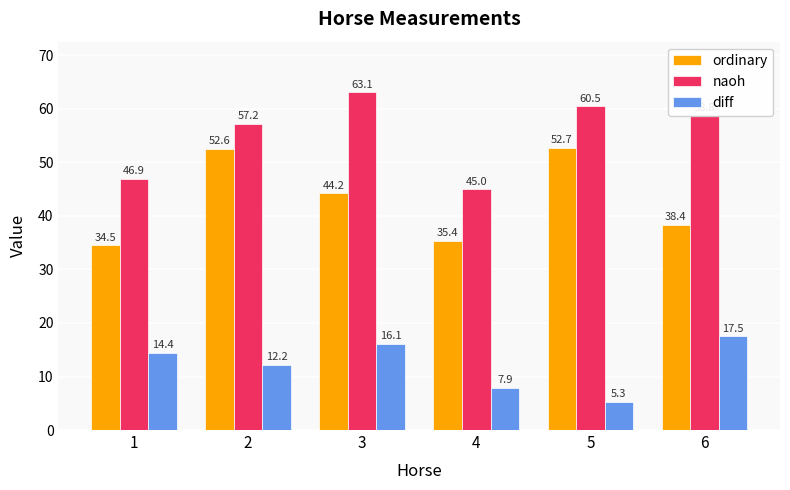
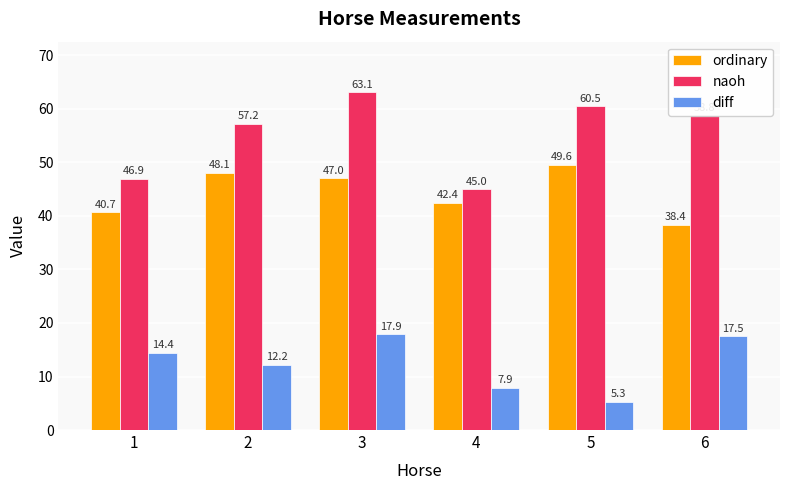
ordinary, 1: 34.5 -> 40.7
ordinary, 2: 52.6 -> 48.1
ordinary, 3: 44.2 -> 47.0
diff, 3: 16.1 -> 17.9
ordinary, 4: 35.4 -> 42.4
ordinary, 5: 52.7 -> 49.6
